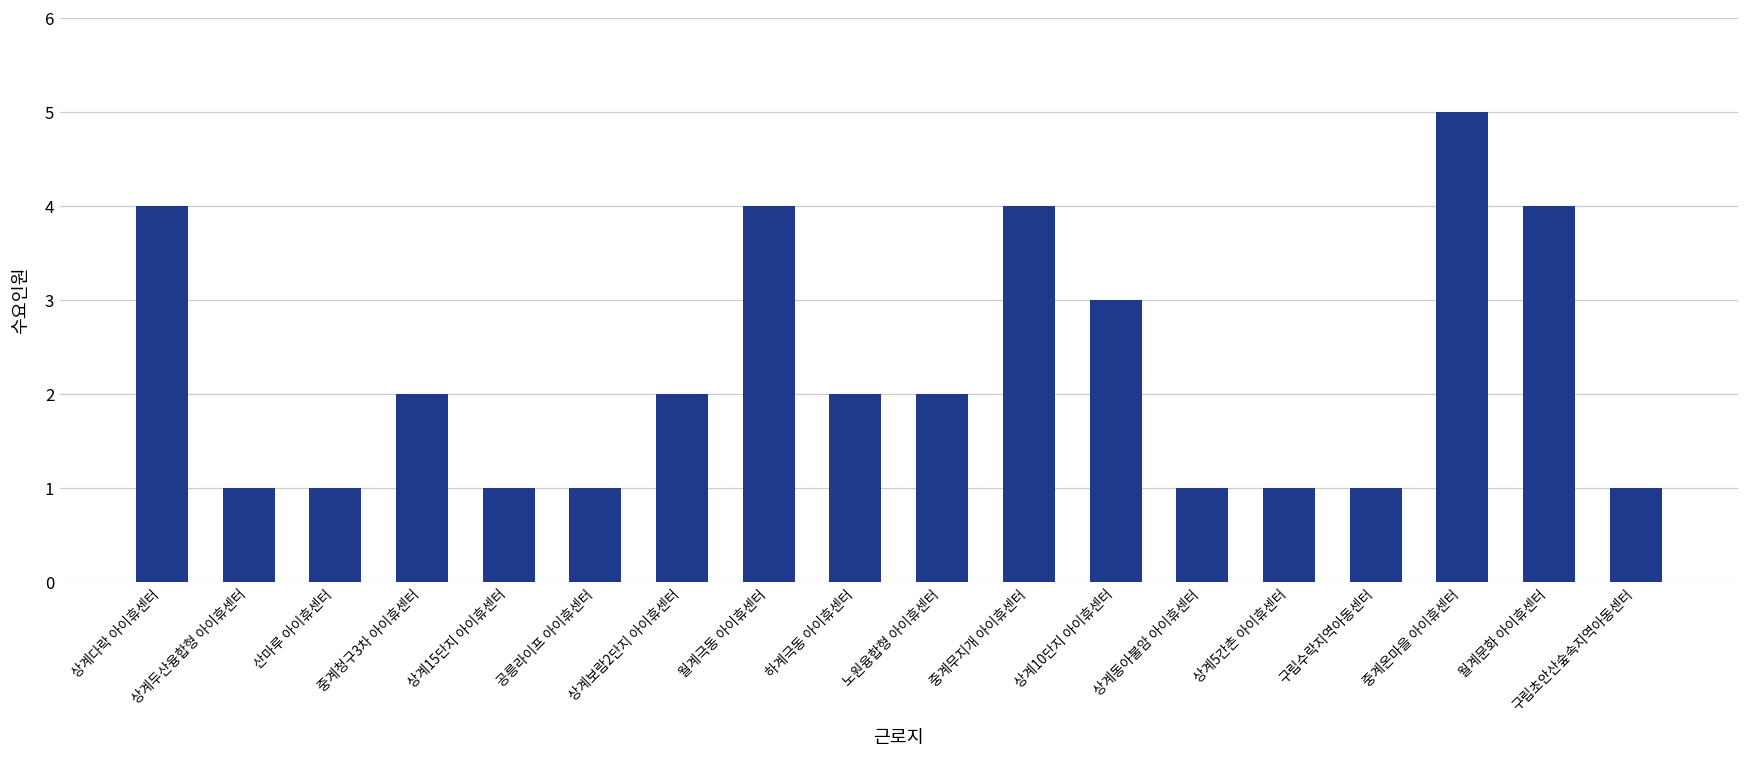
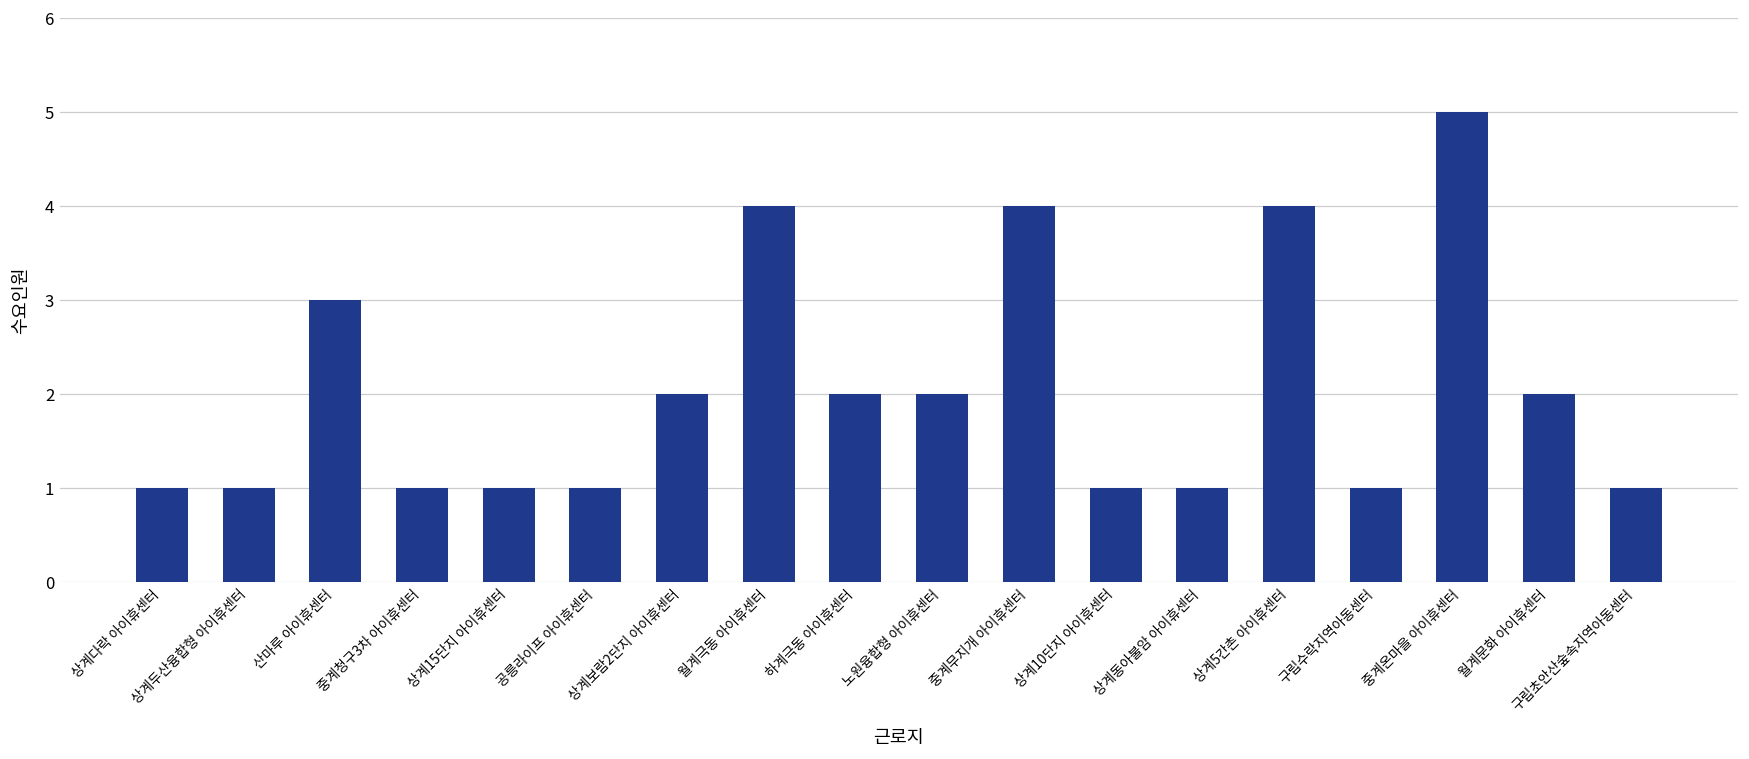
상계다락 아이휴센터: 4 -> 1
산마루 아이휴센터: 1 -> 3
중계청구3차 아이휴센터: 2 -> 1
상계10단지 아이휴센터: 3 -> 1
상계5간촌 아이휴센터: 1 -> 4
월계문화 아이휴센터: 4 -> 2
